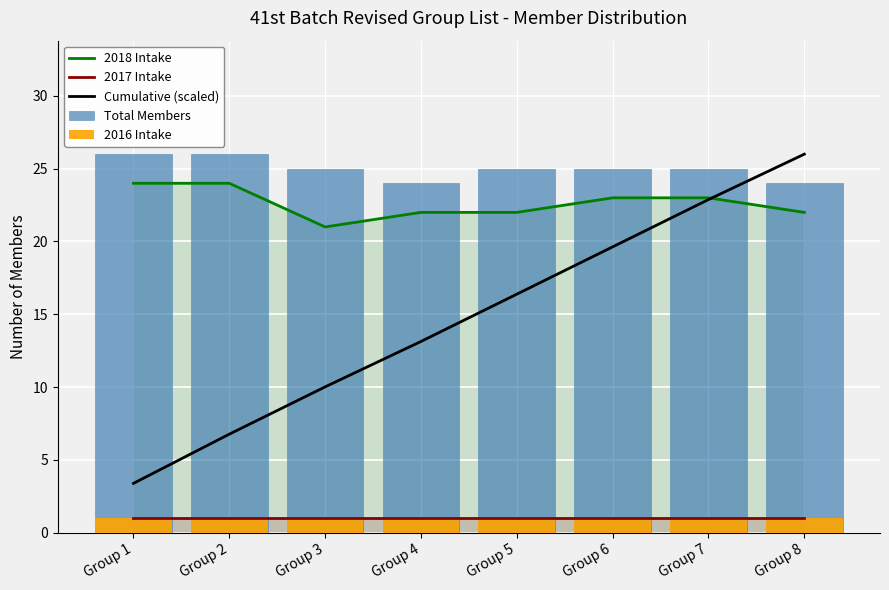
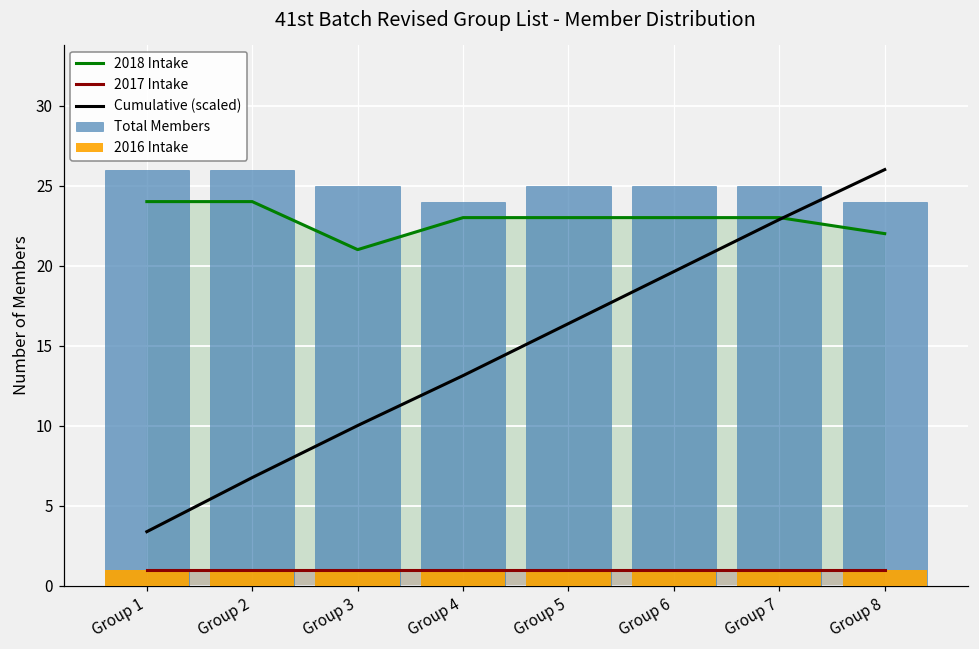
2018 Intake, Group 4: 22 -> 23
2018 Intake, Group 5: 22 -> 23
